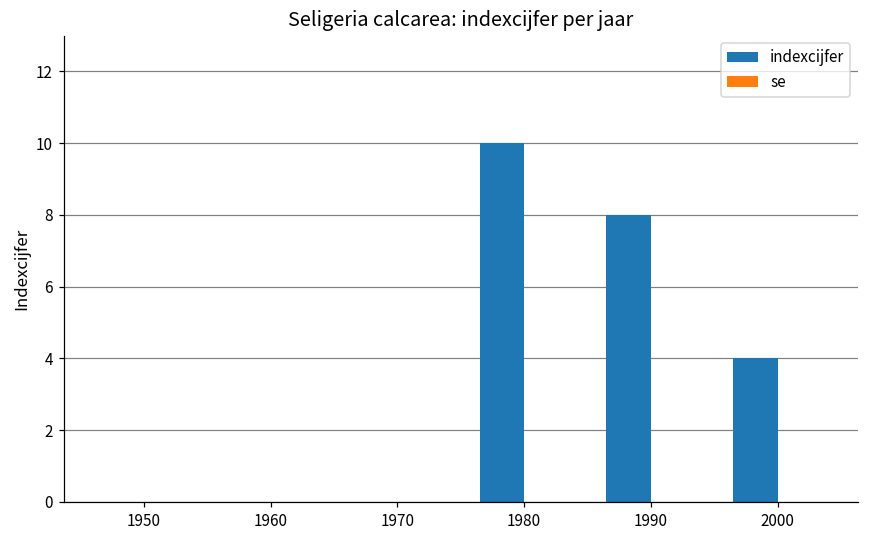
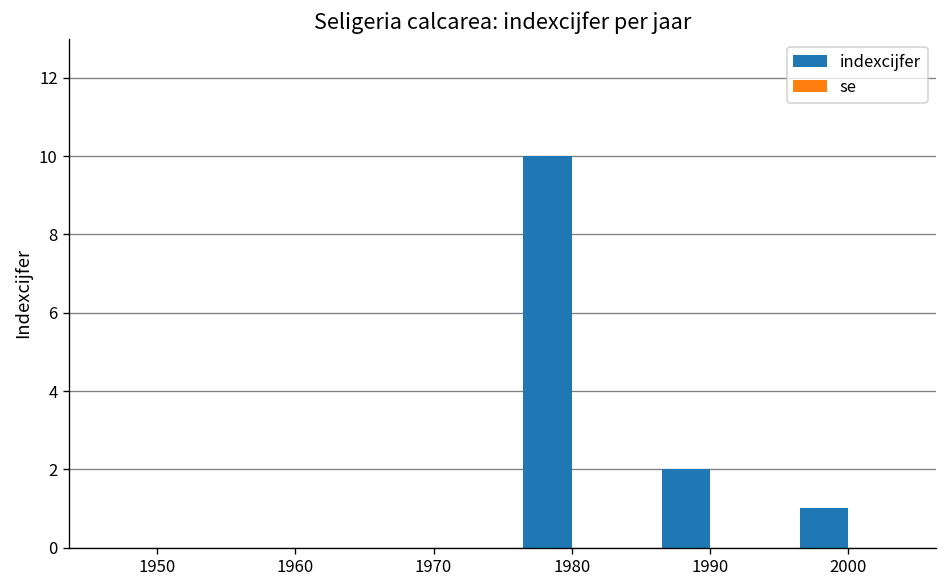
indexcijfer, 1990: 8 -> 2
indexcijfer, 2000: 4 -> 1
